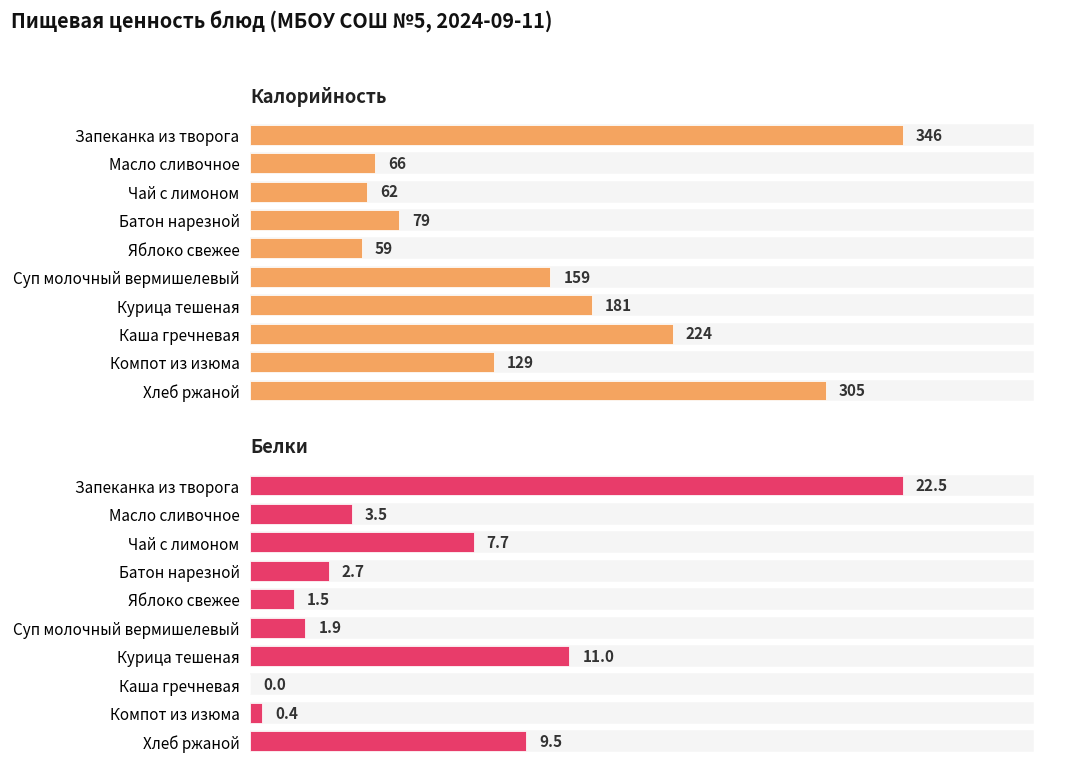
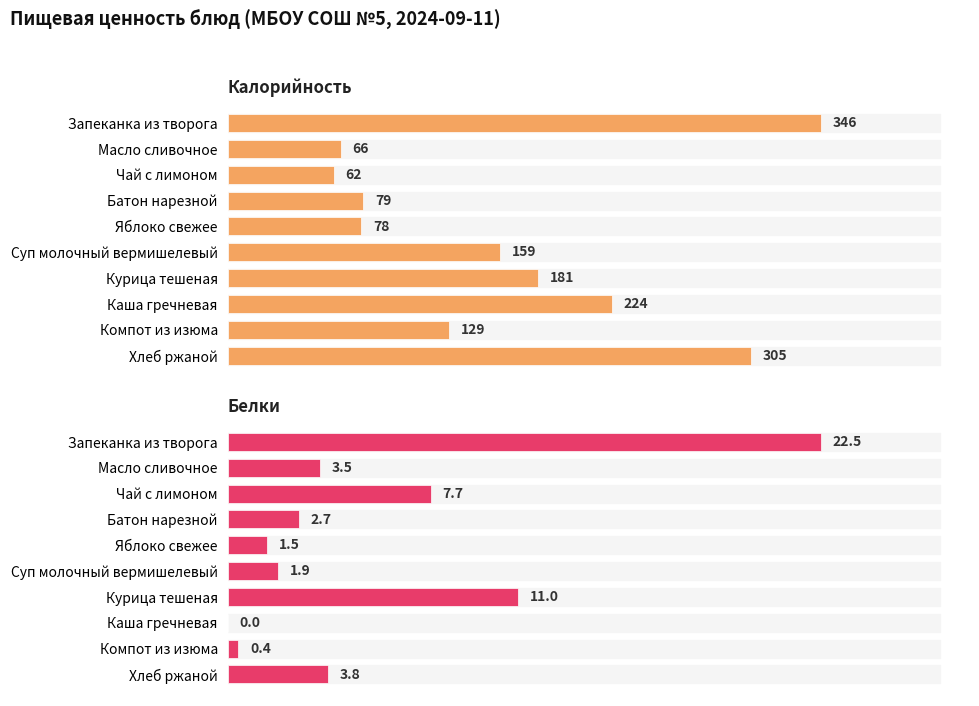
Калорийность, Яблоко свежее: 59 -> 78
Белки, Хлеб ржаной: 9.5 -> 3.8
